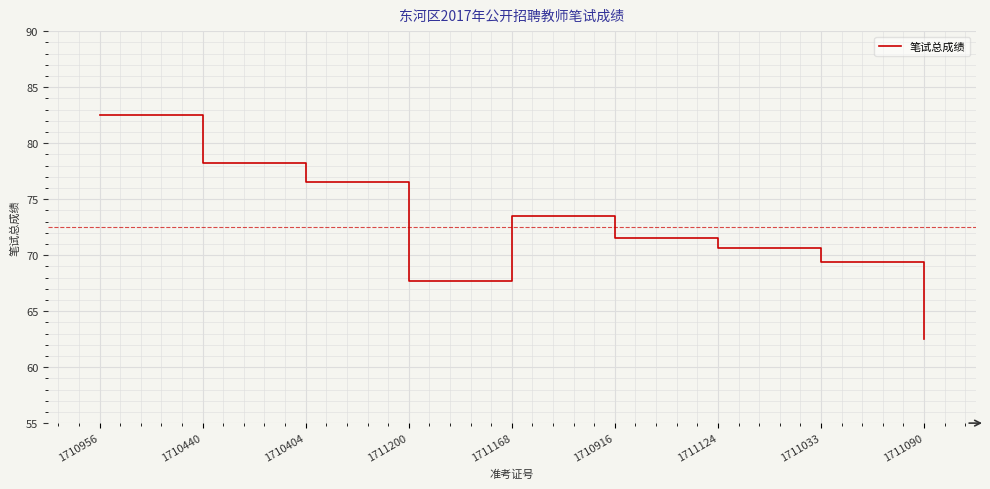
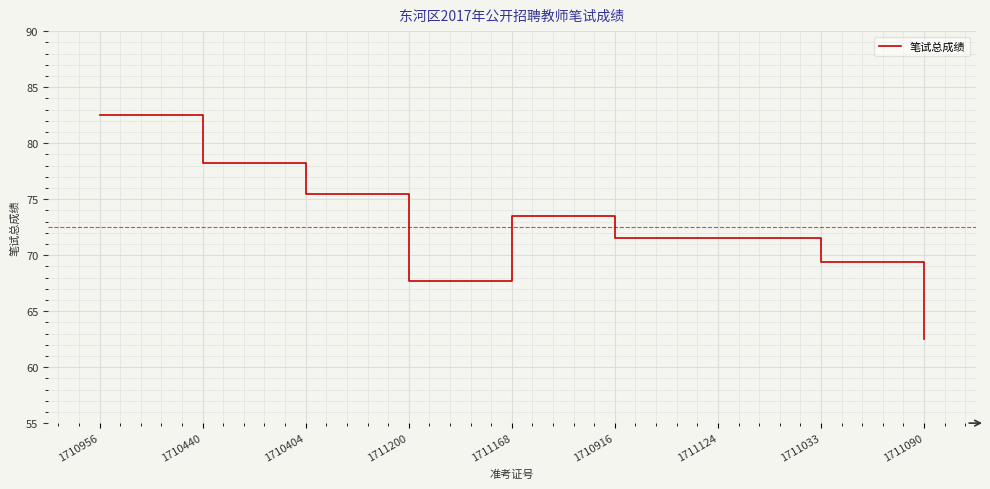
1710404: 76.5 -> 75.5
1711124: 70.6 -> 71.5
